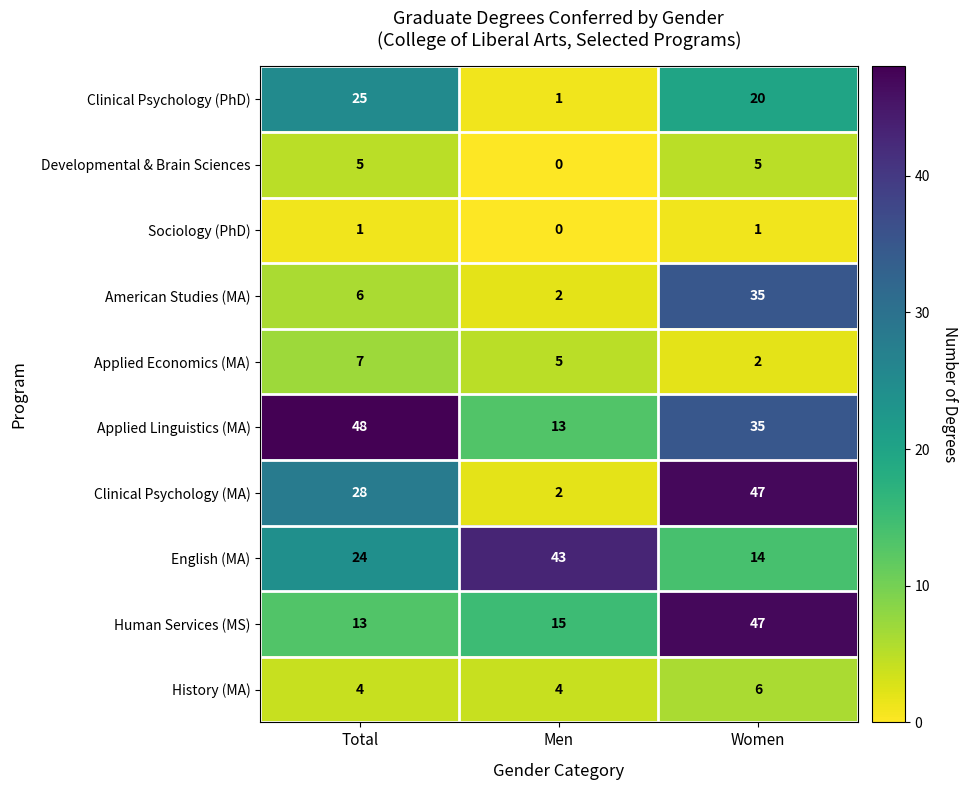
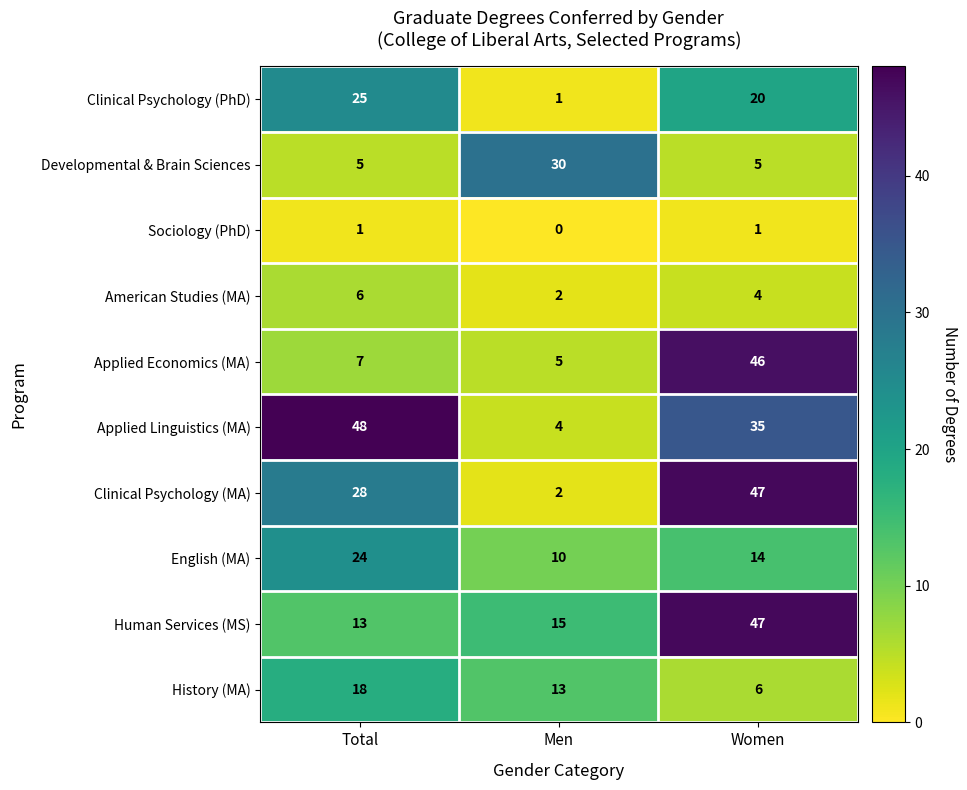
Developmental & Brain Sciences, Men: 0 -> 30
American Studies (MA), Women: 35 -> 4
Applied Economics (MA), Women: 2 -> 46
Applied Linguistics (MA), Men: 13 -> 4
English (MA), Men: 43 -> 10
History (MA), Total: 4 -> 18
History (MA), Men: 4 -> 13
